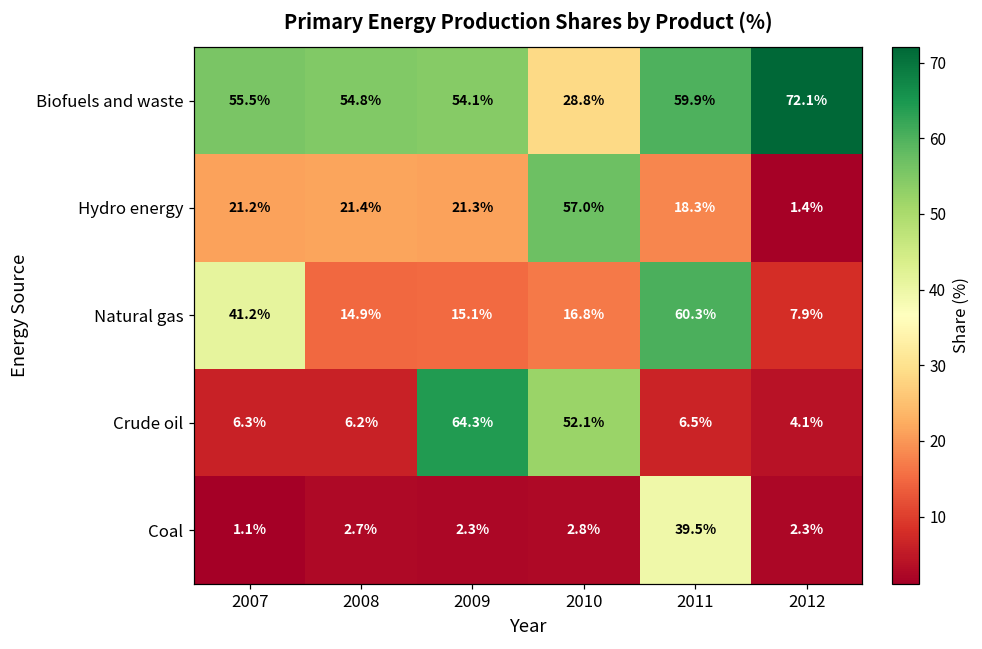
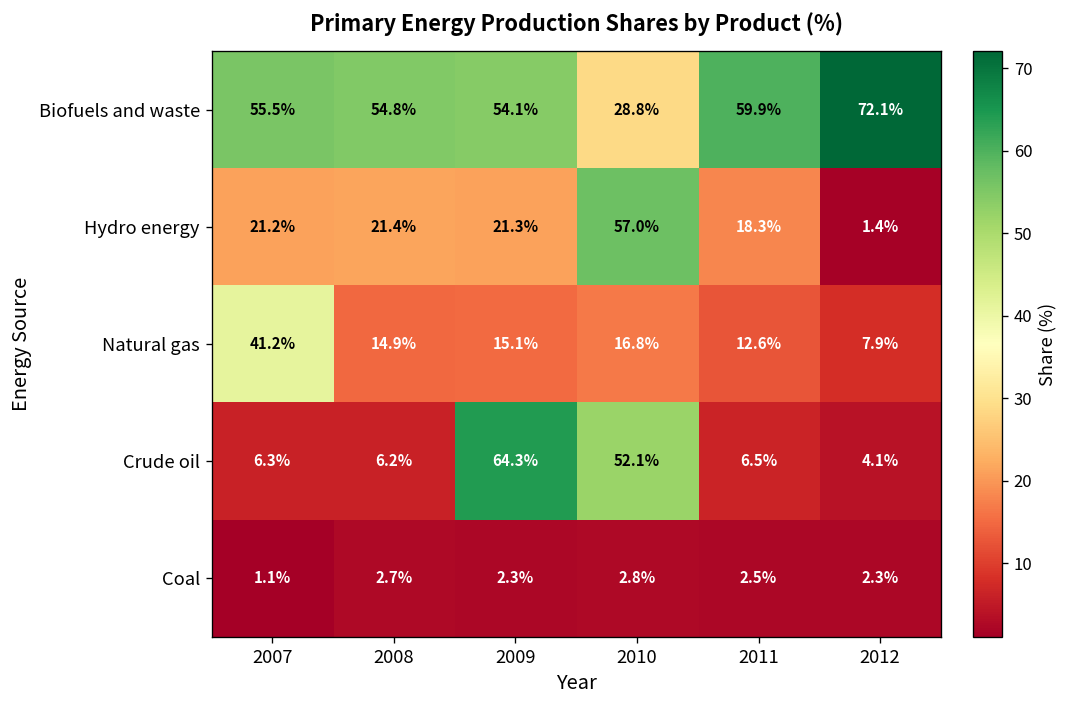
Natural gas, 2011: 60.3% -> 12.6%
Coal, 2011: 39.5% -> 2.5%
